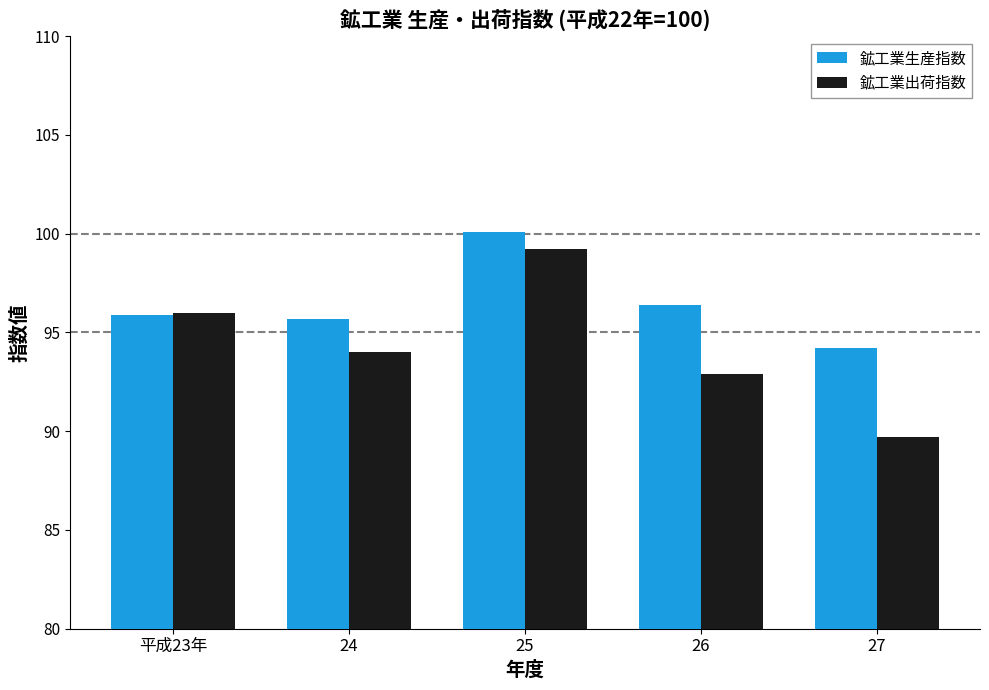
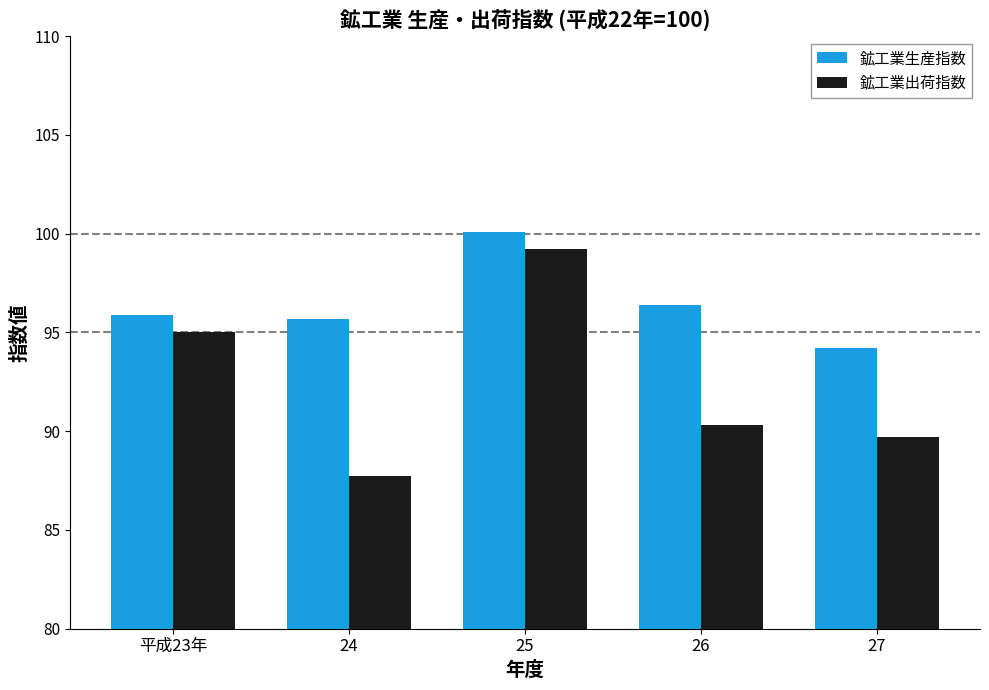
鉱工業出荷指数, 平成23年: 96 -> 95
鉱工業出荷指数, 24: 94.0 -> 87.7
鉱工業出荷指数, 26: 92.9 -> 90.3
